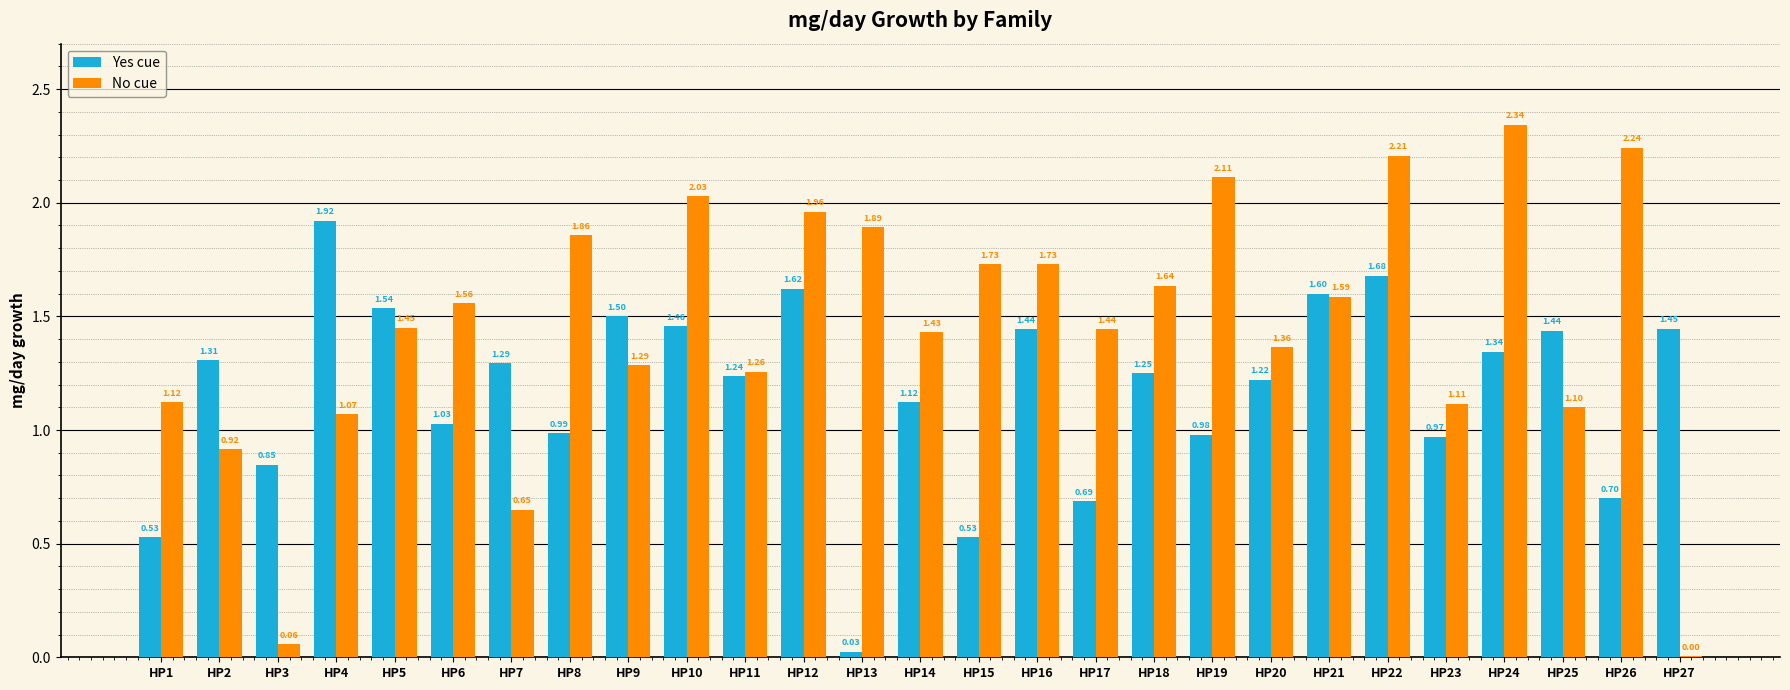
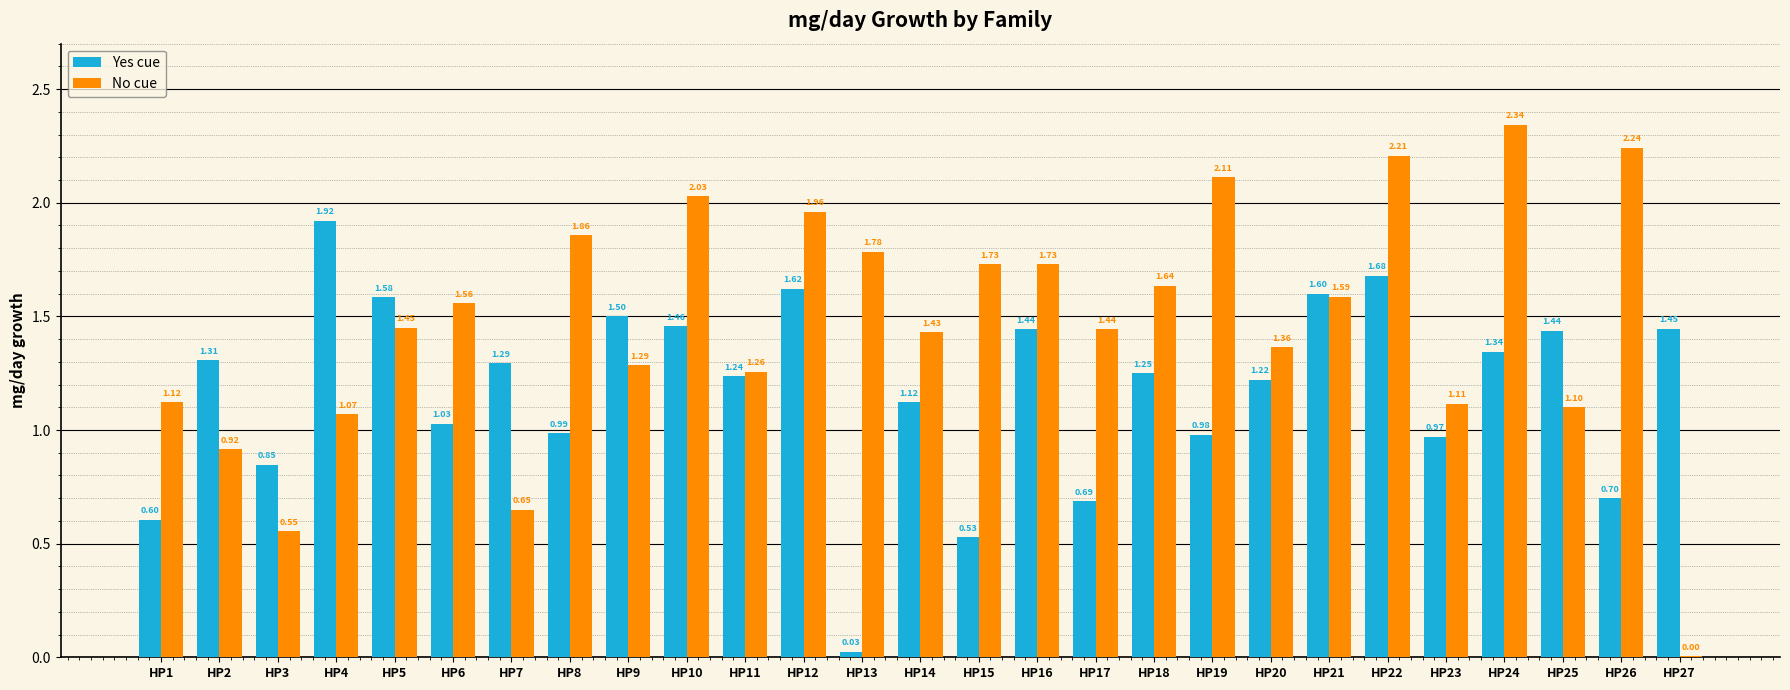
Yes cue, HP1: 0.53 -> 0.60
No cue, HP3: 0.06 -> 0.55
Yes cue, HP5: 1.54 -> 1.58
No cue, HP13: 1.89 -> 1.78
